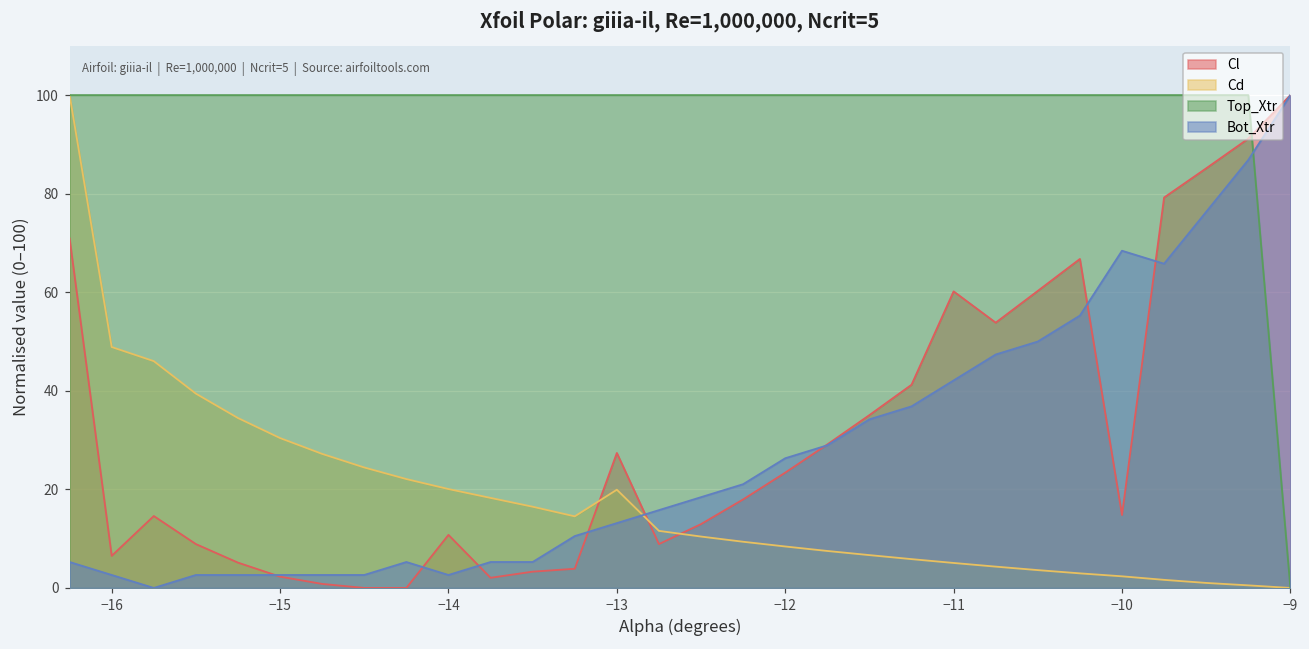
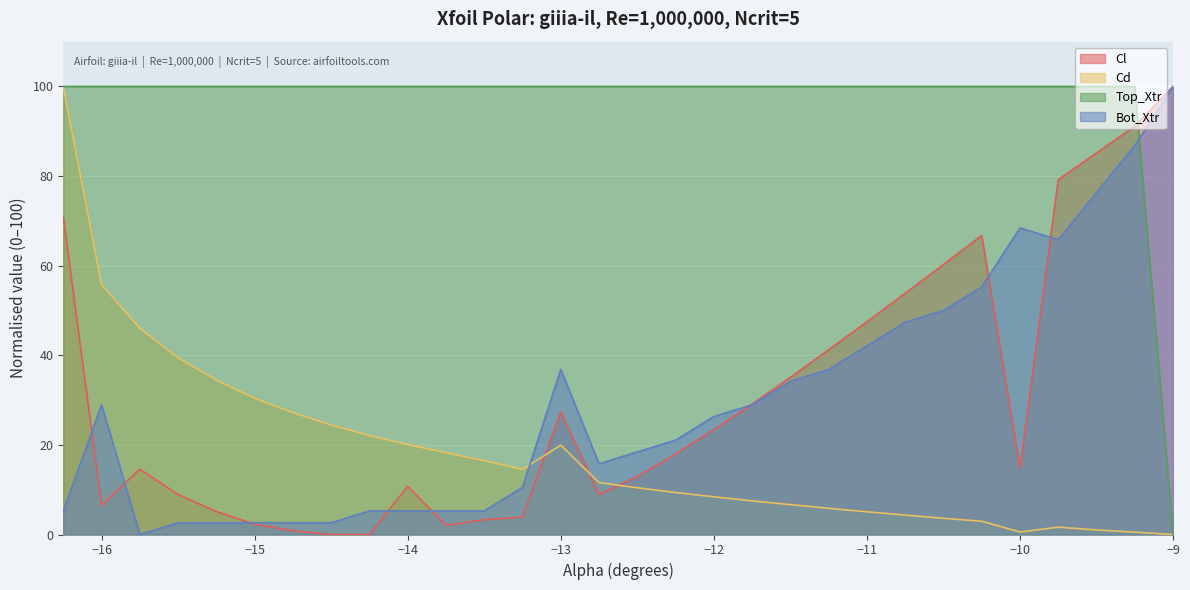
Cd, −16: 49 -> 56
Bot_Xtr, −16: 3 -> 29
Bot_Xtr, −14: 3 -> 5
Bot_Xtr, −13: 13 -> 37
Cl, −11: 60 -> 47
Cd, −10: 2 -> 1
